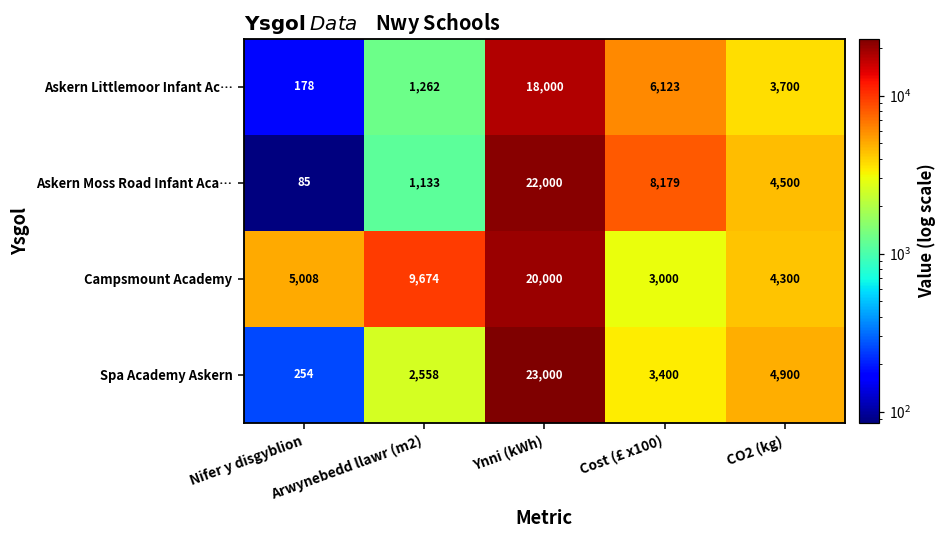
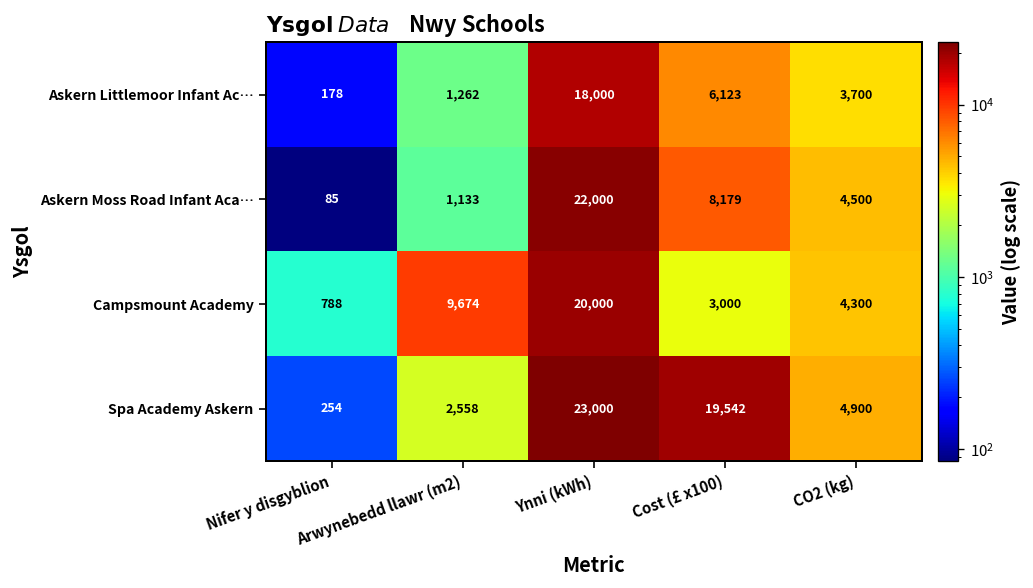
Campsmount Academy, Nifer y disgyblion: 5,008 -> 788
Spa Academy Askern, Cost (£ x100): 3,400 -> 19,542
